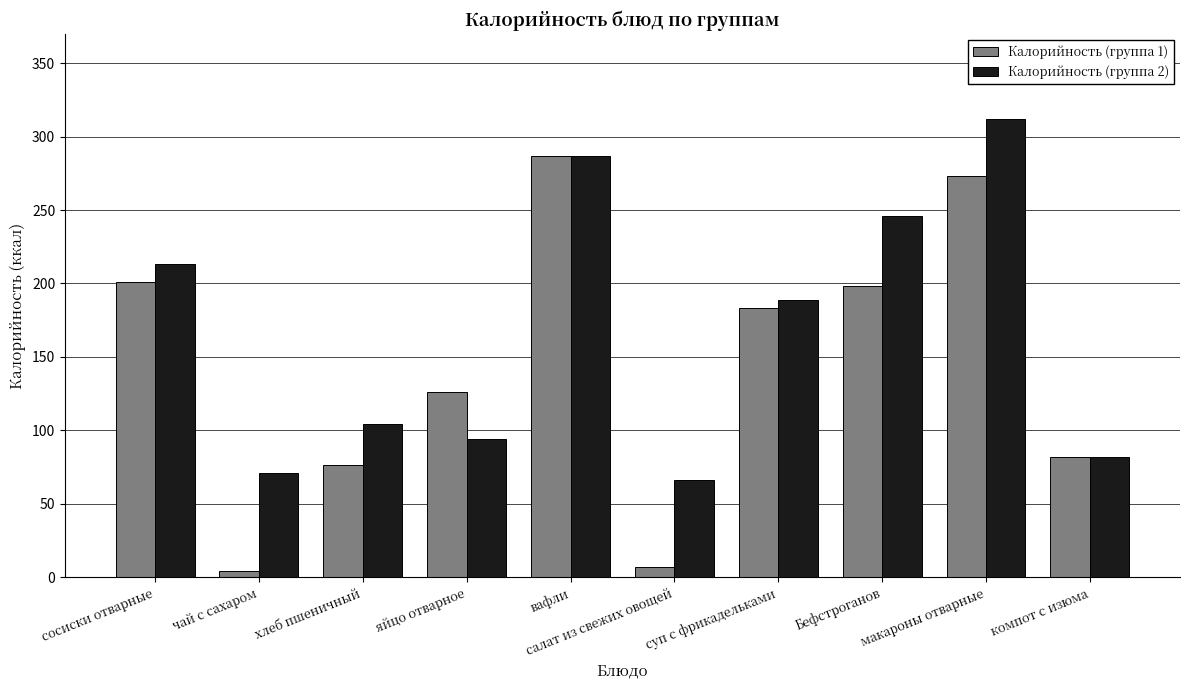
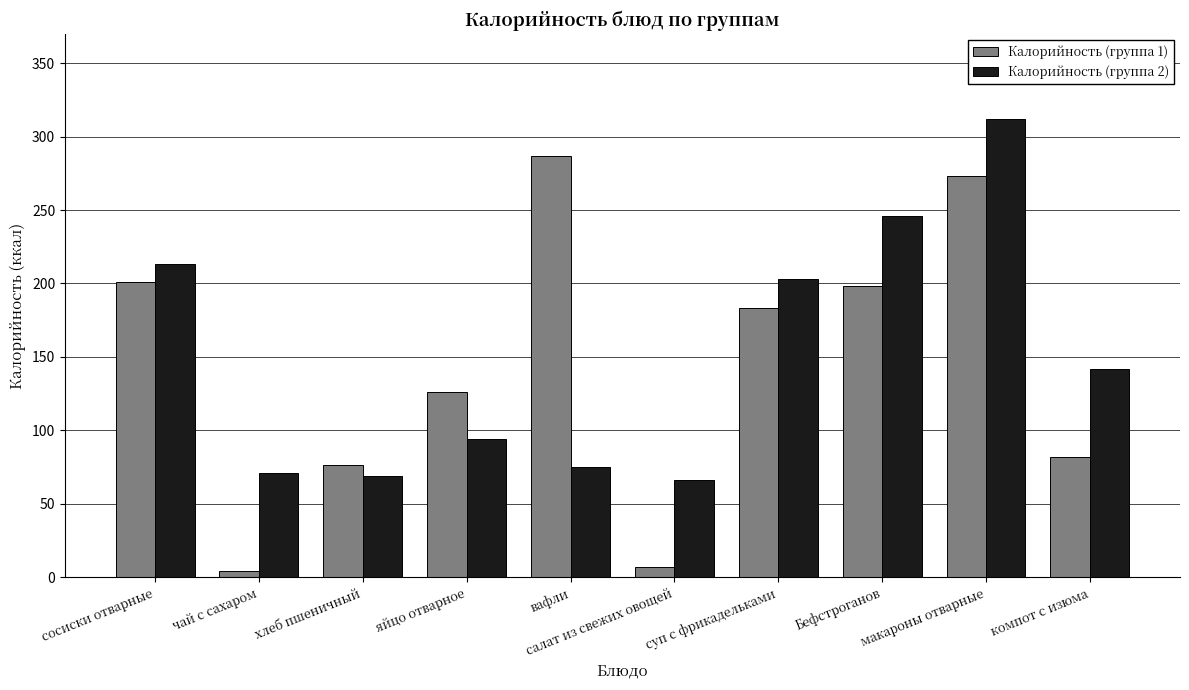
Калорийность (группа 2), хлеб пшеничный: 104 -> 69
Калорийность (группа 2), вафли: 287 -> 75
Калорийность (группа 2), суп с фрикадельками: 189 -> 203
Калорийность (группа 2), компот с изюма: 82 -> 142
